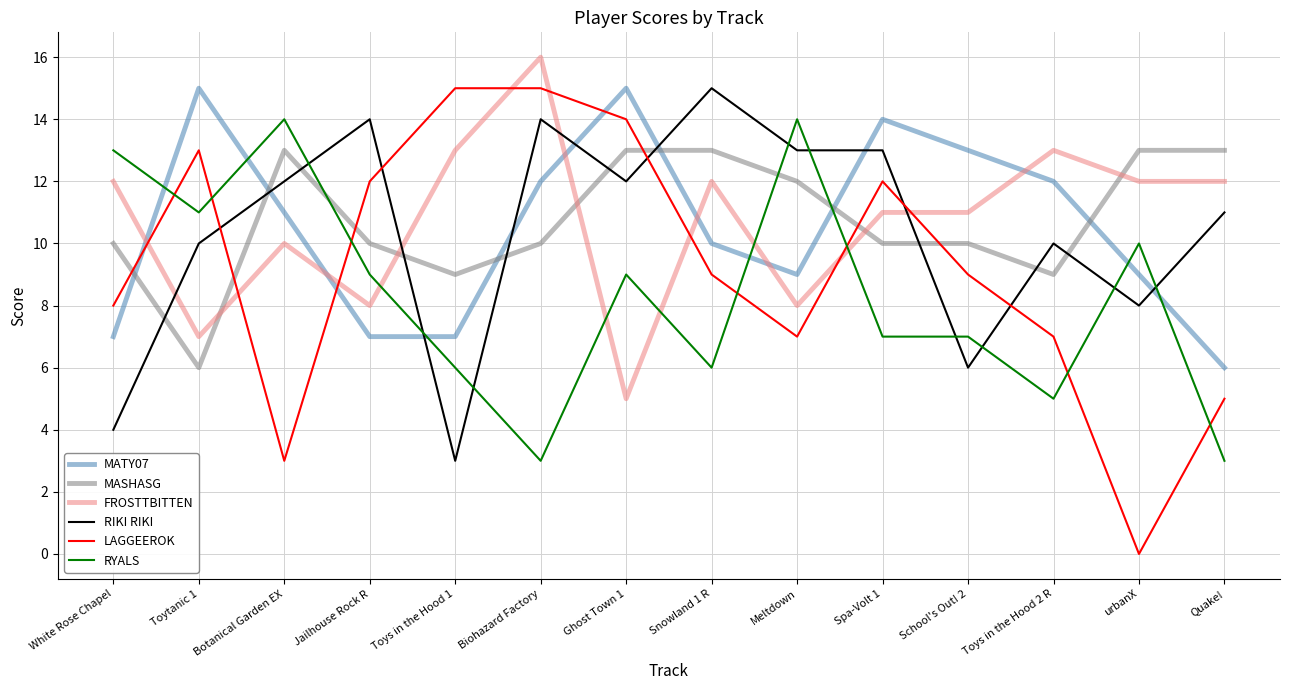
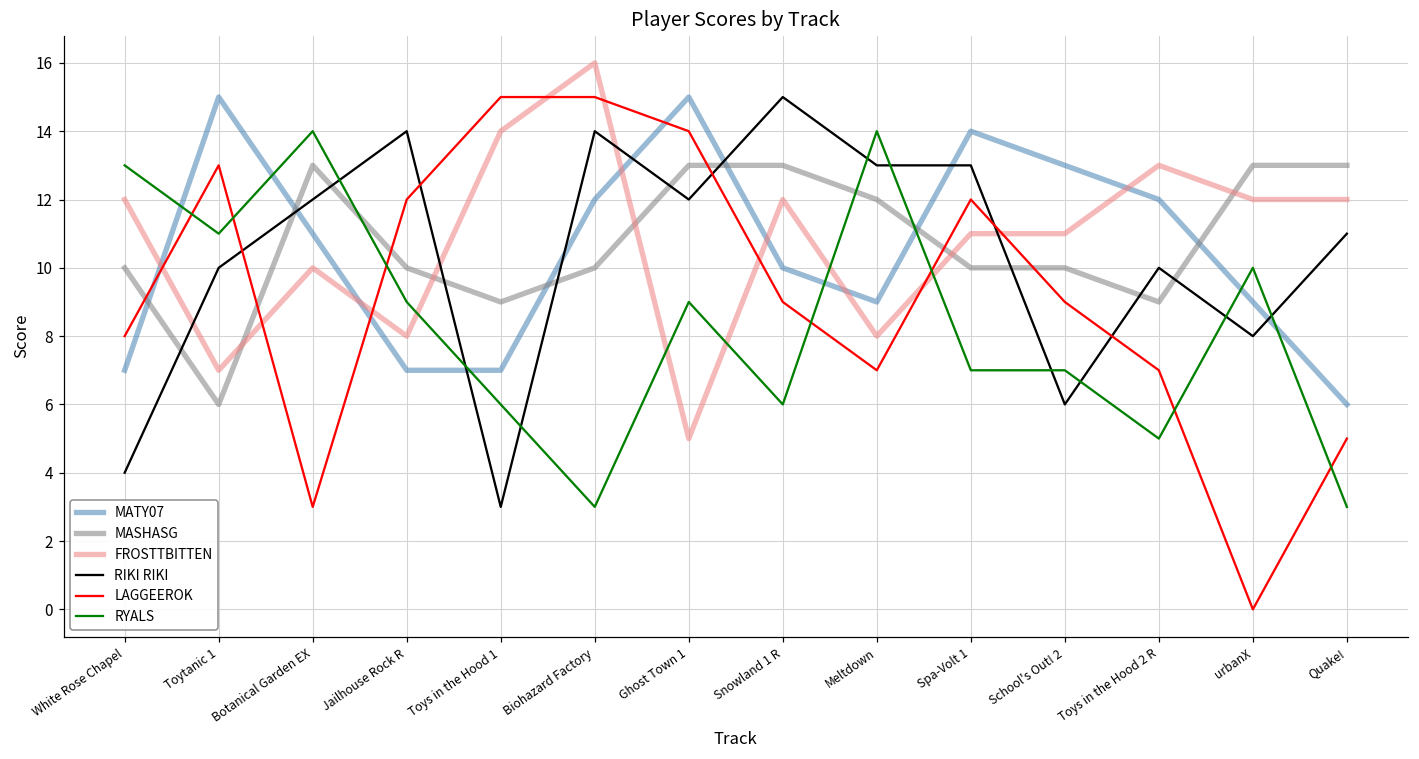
FROSTTBITTEN, Toys in the Hood 1: 13 -> 14
